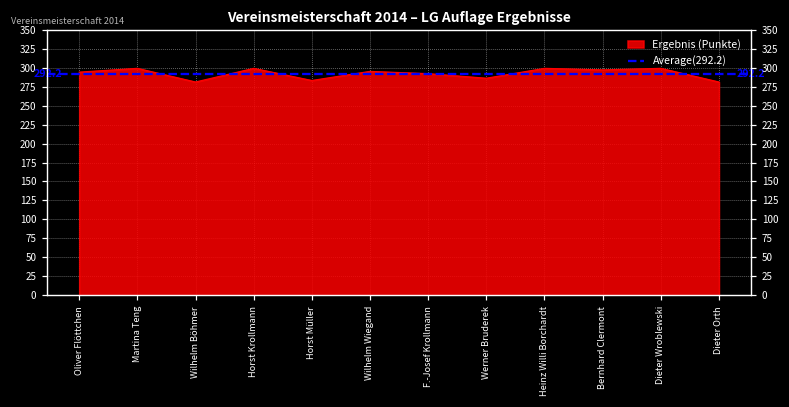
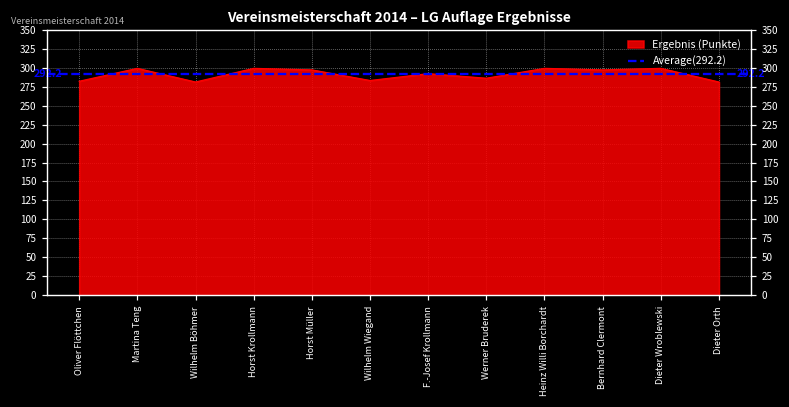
Oliver Flöttchen: 290 -> 280
Horst Müller: 280 -> 300
Wilhelm Wiegand: 300 -> 280
